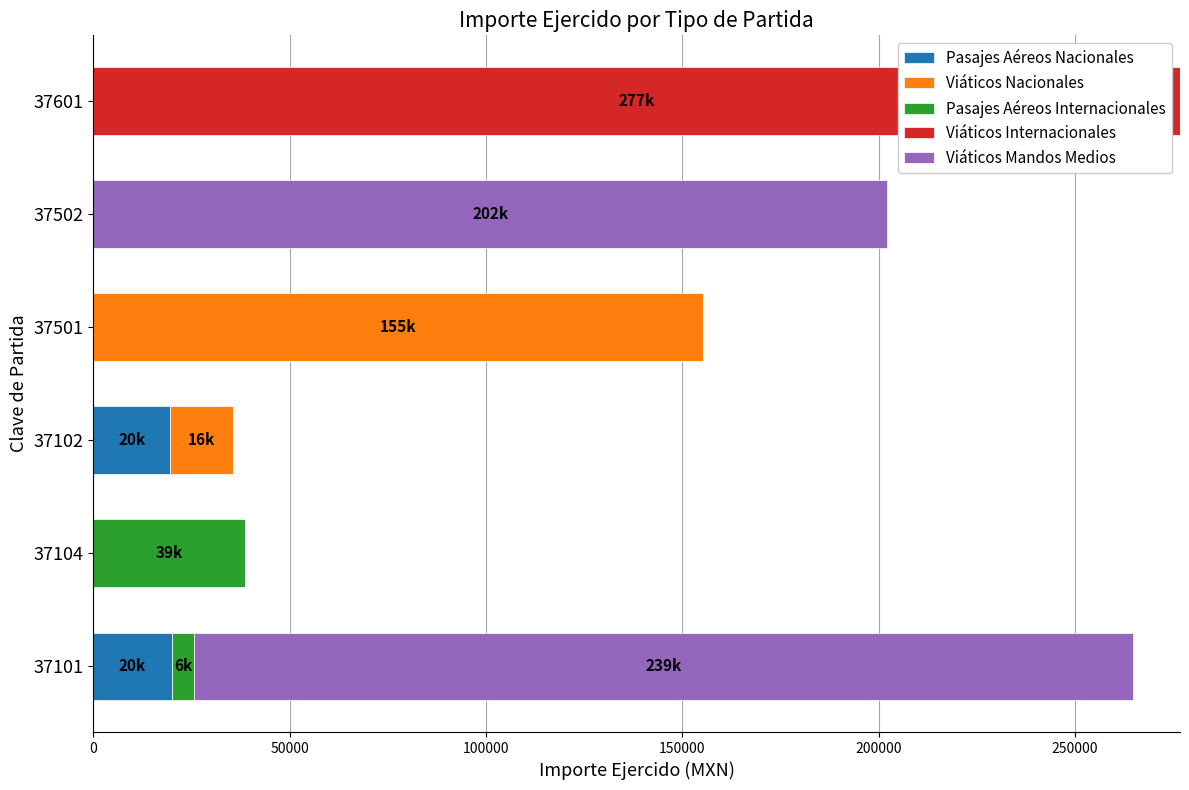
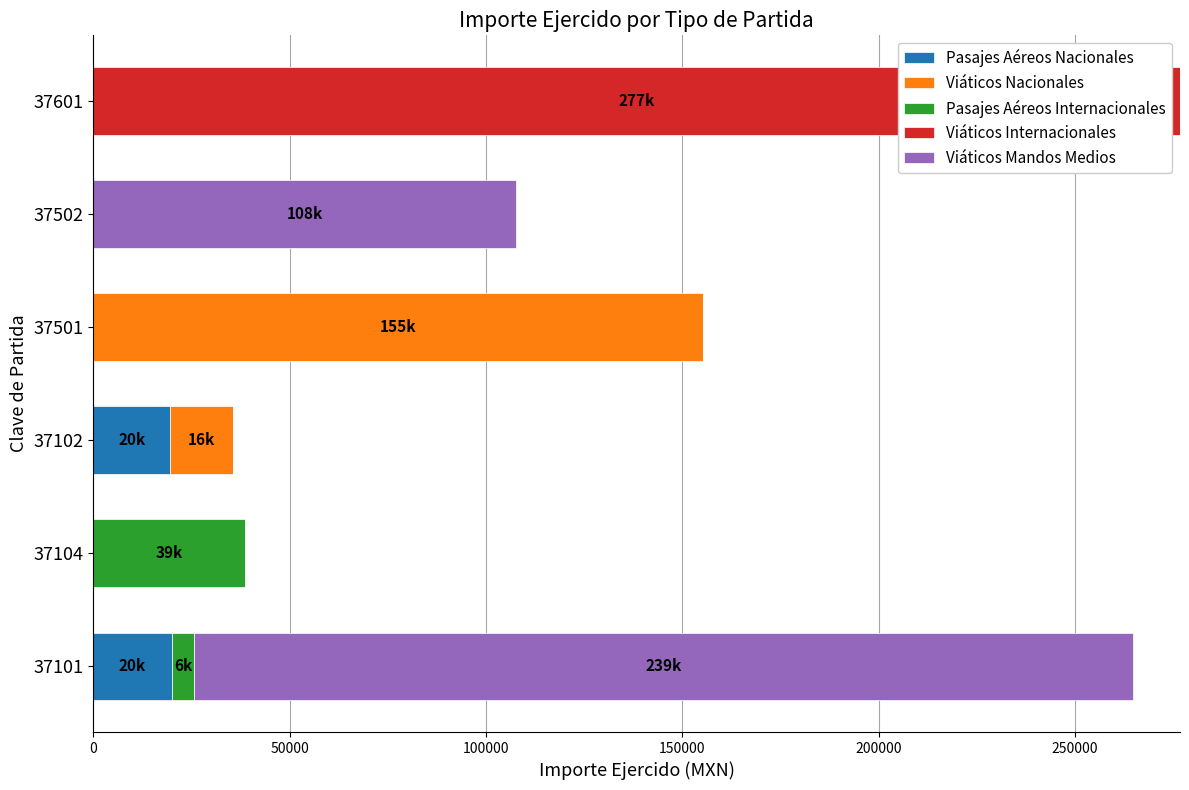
Viáticos Mandos Medios, 37502: 202k -> 108k
